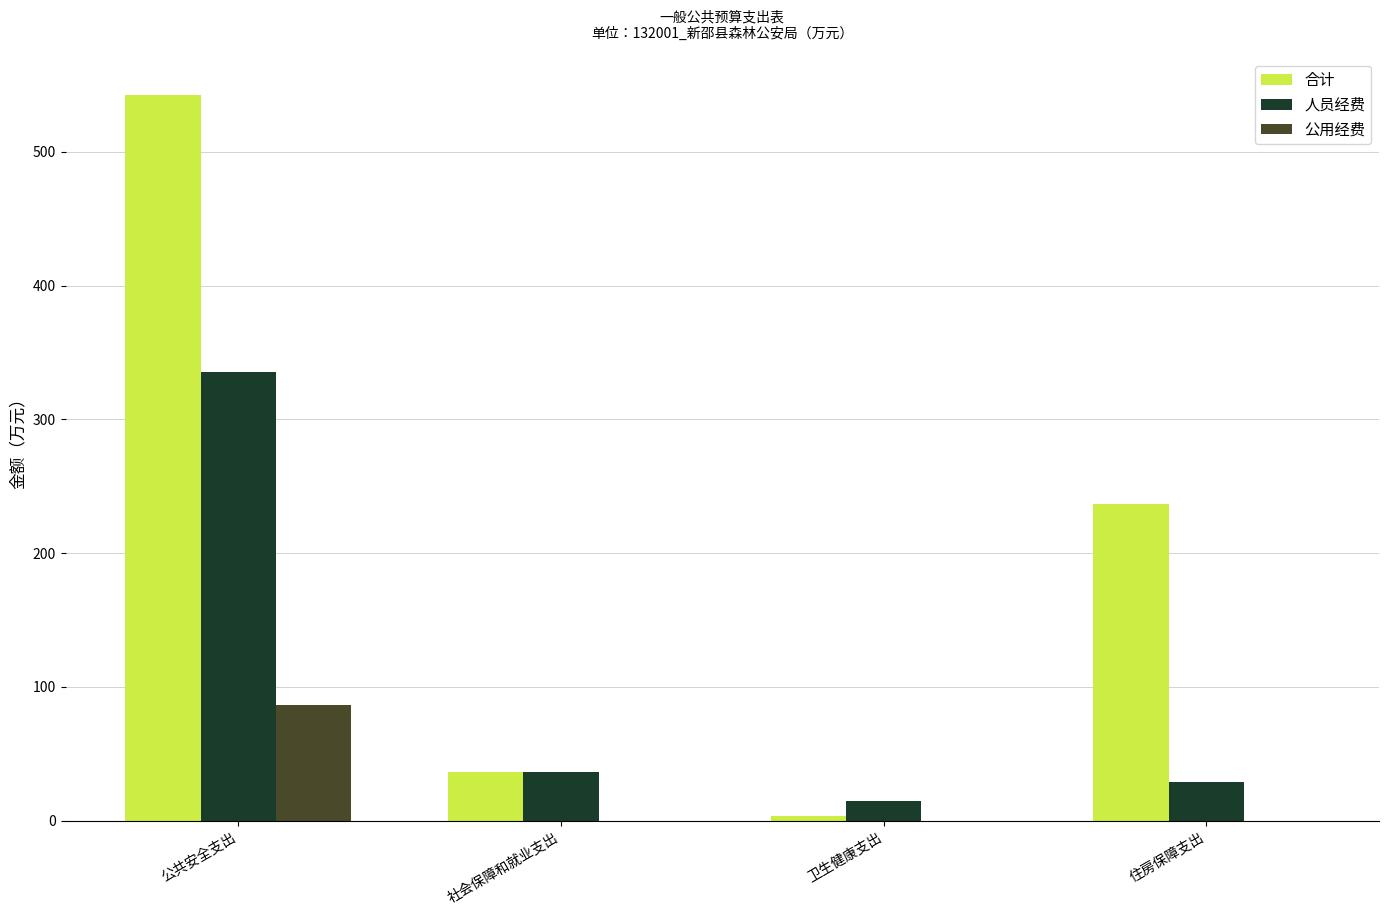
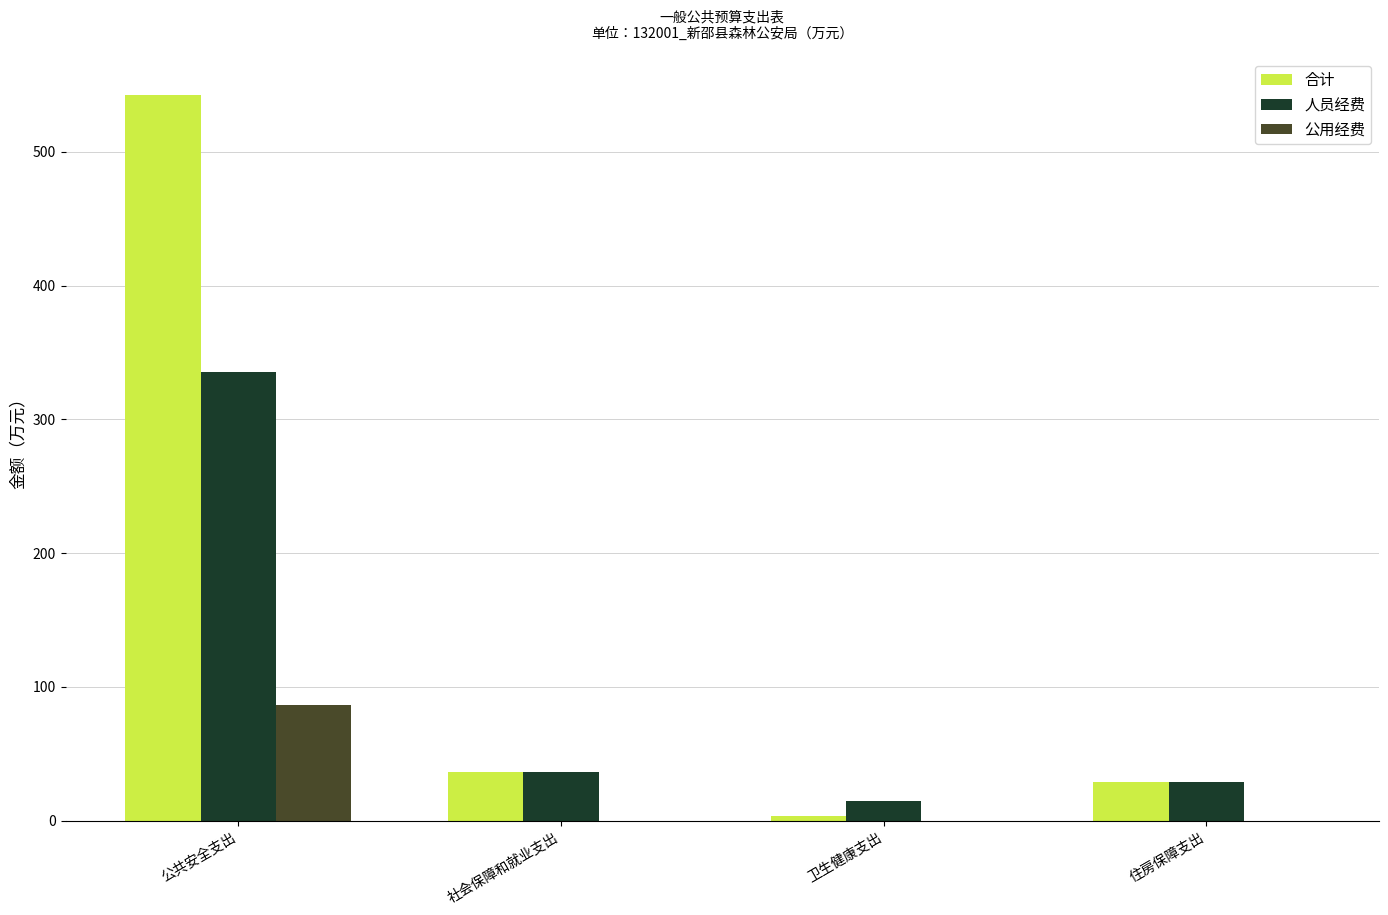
合计, 住房保障支出: 237 -> 29
